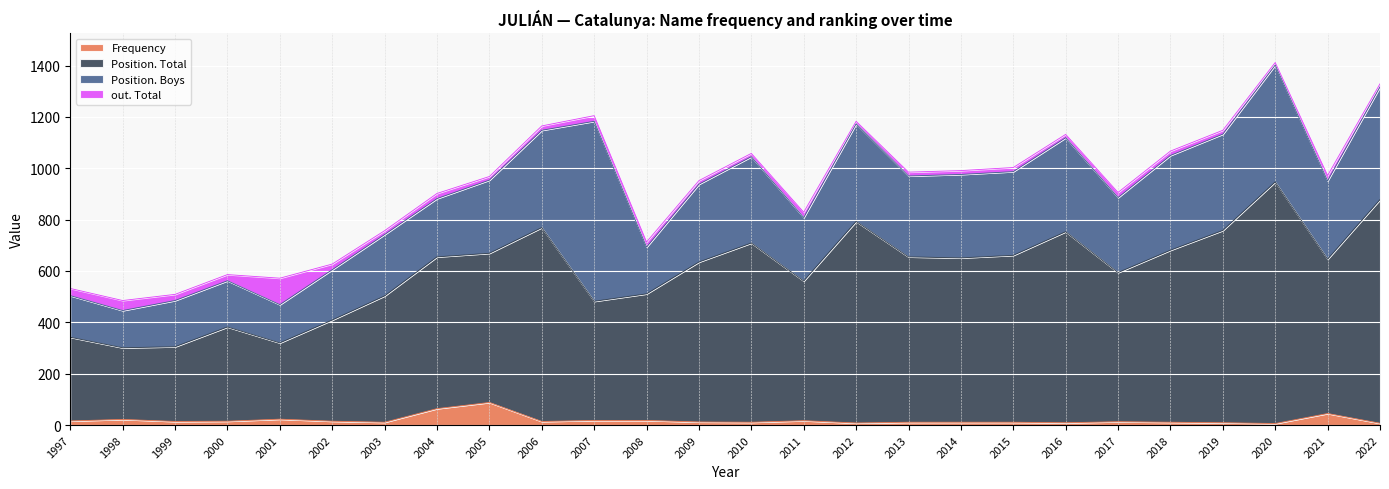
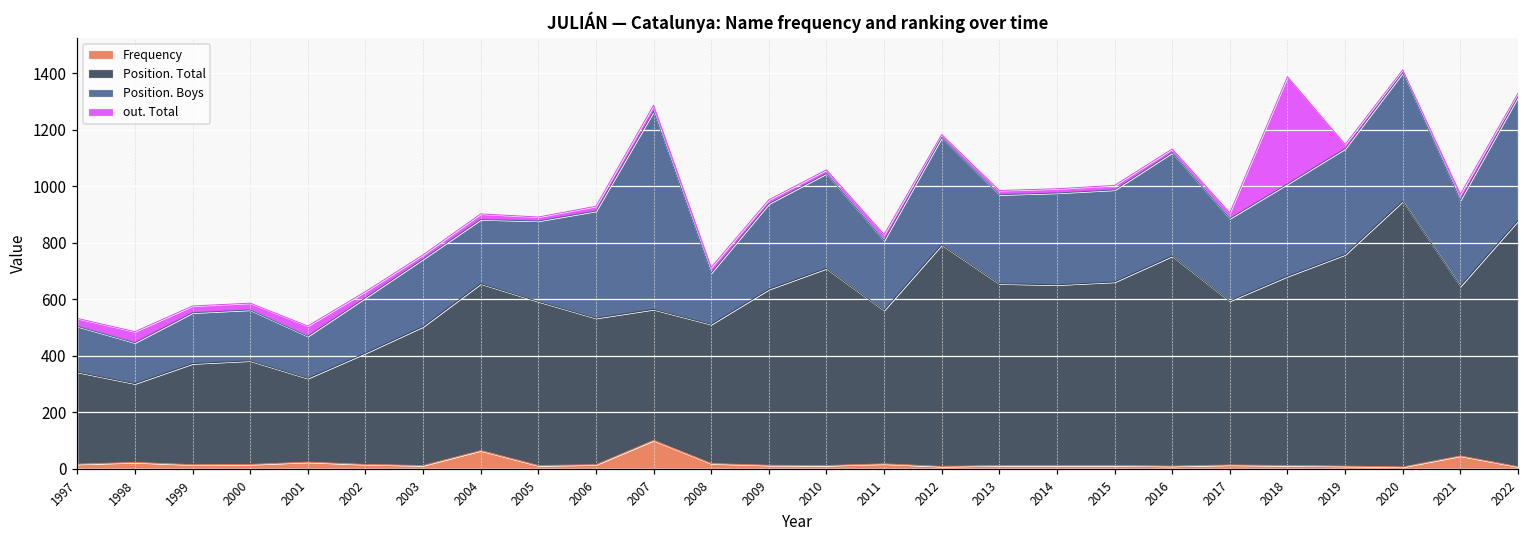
Position. Total, 1999: 290 -> 360
out. Total, 2001: 100 -> 40
Frequency, 2005: 90 -> 10
Position. Total, 2006: 760 -> 520
Frequency, 2007: 20 -> 100
Position. Boys, 2018: 370 -> 330
out. Total, 2018: 20 -> 380
